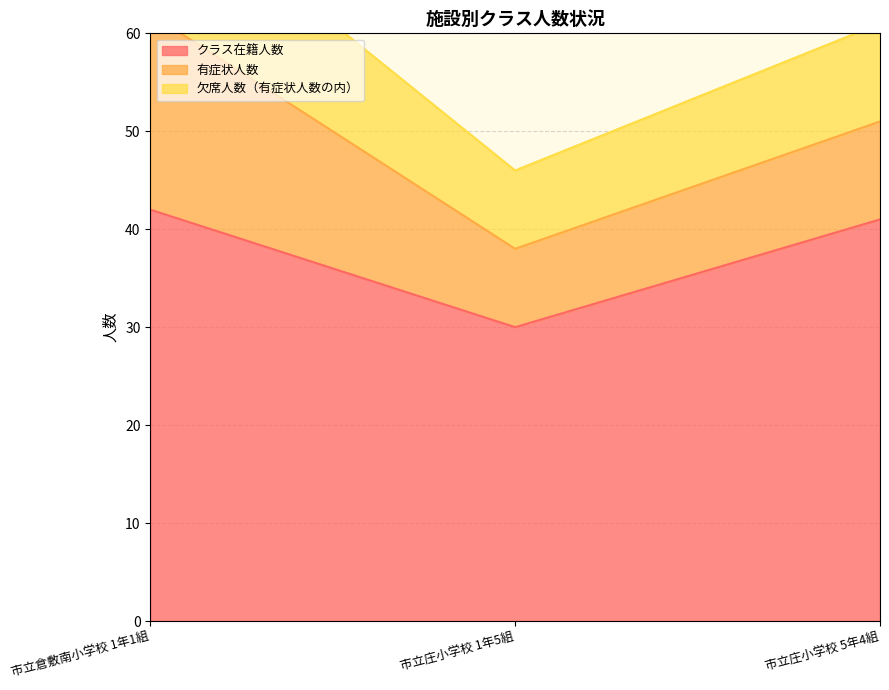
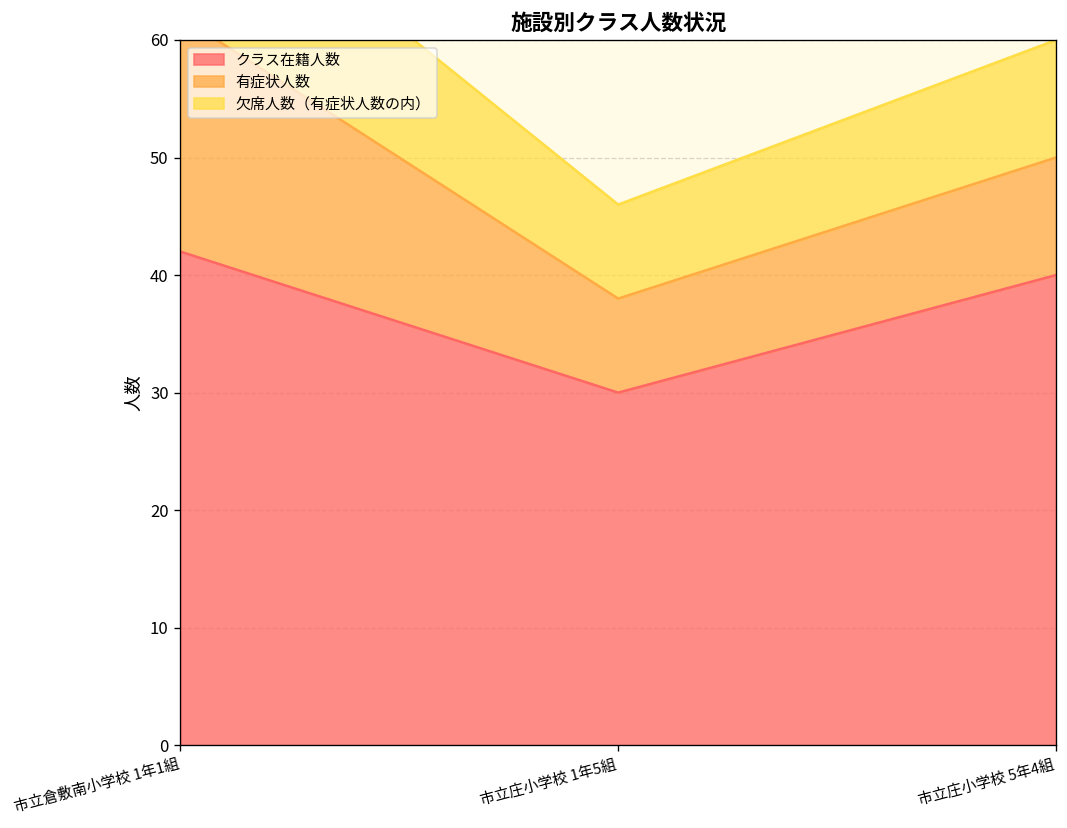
クラス在籍人数, 市立庄小学校 5年4組: 41 -> 40
